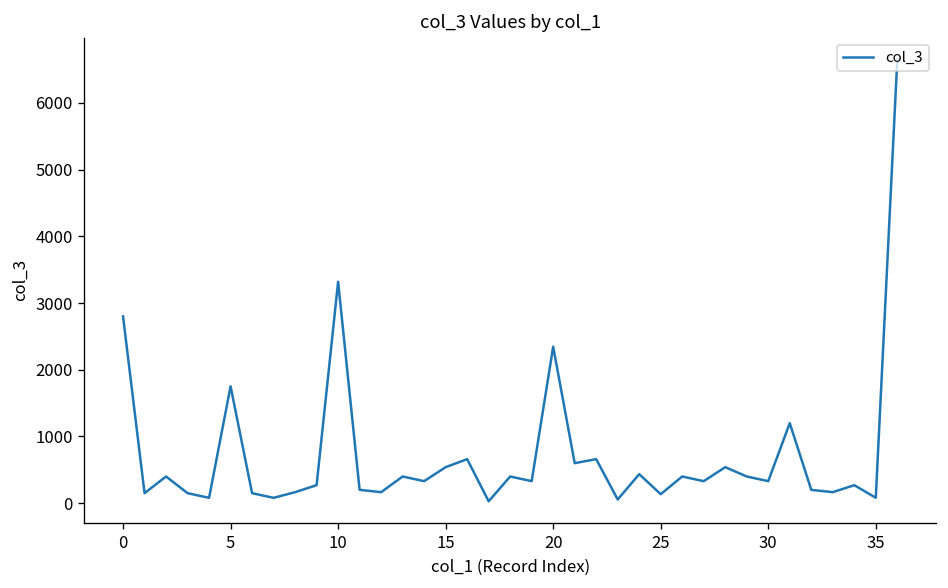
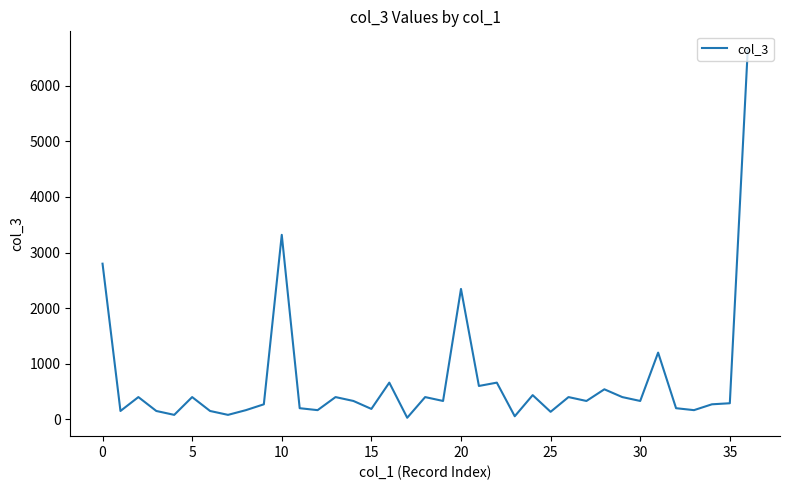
5: 1800 -> 400
15: 500 -> 200
35: 100 -> 300
